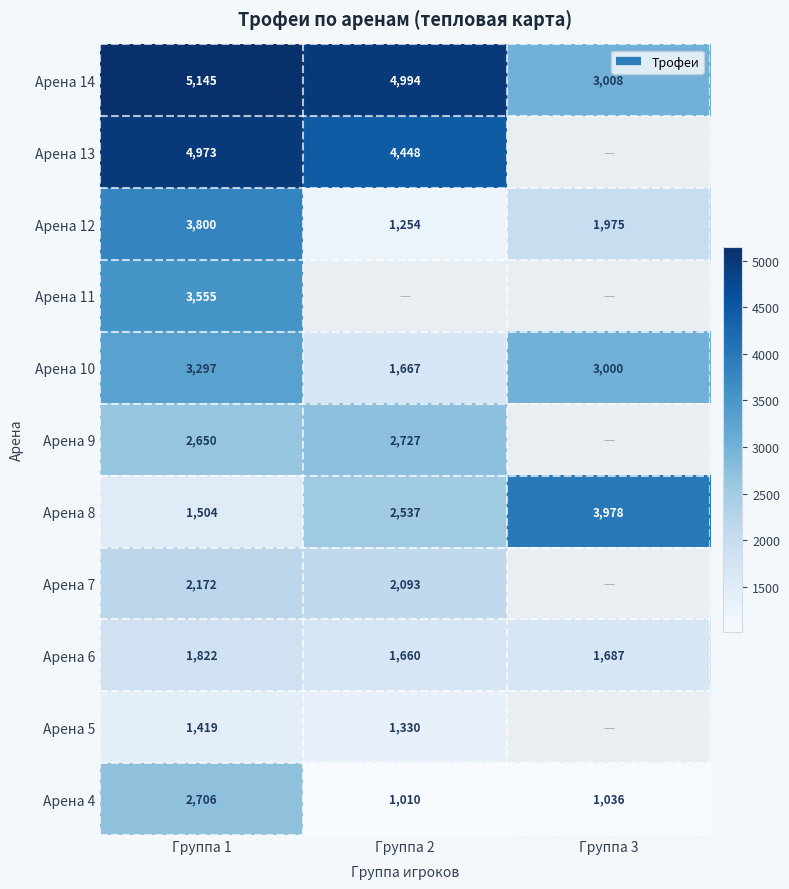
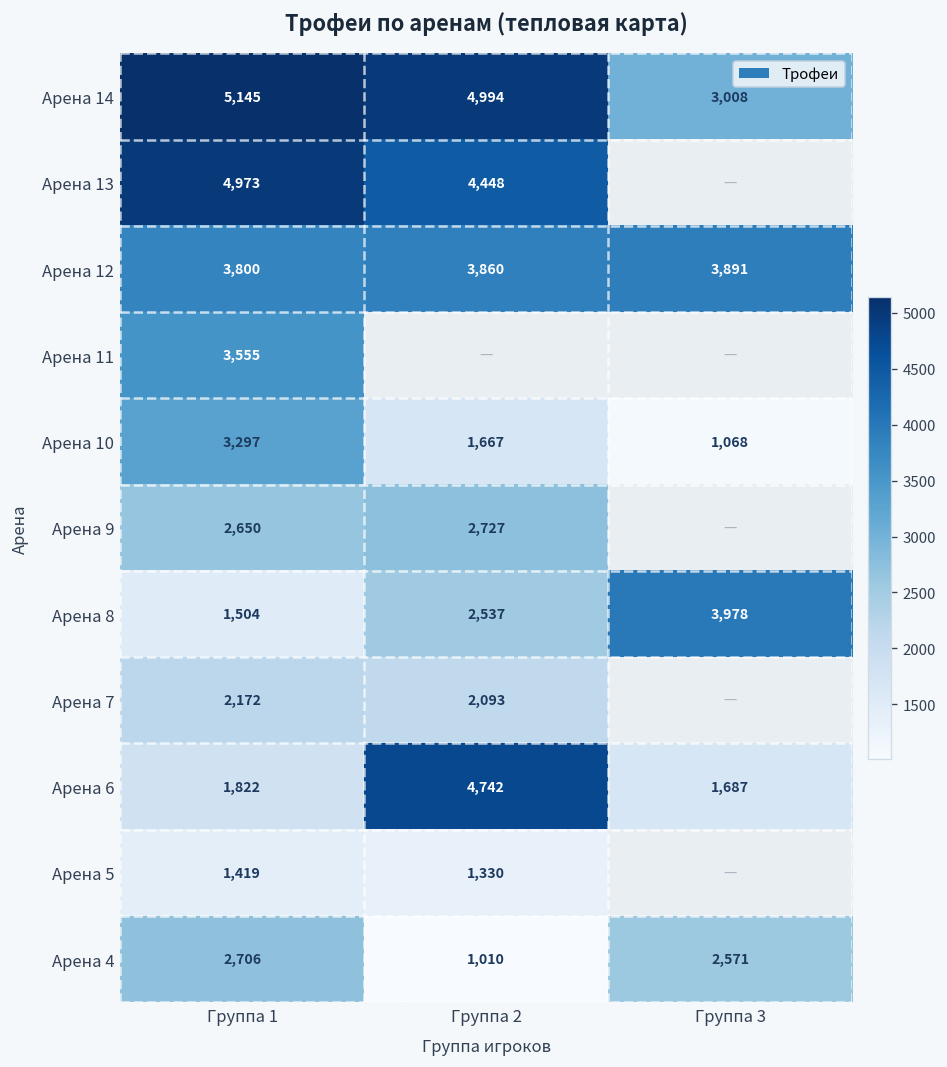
Арена 12, Группа 2: 1,254 -> 3,860
Арена 12, Группа 3: 1,975 -> 3,891
Арена 10, Группа 3: 3,000 -> 1,068
Арена 6, Группа 2: 1,660 -> 4,742
Арена 4, Группа 3: 1,036 -> 2,571
